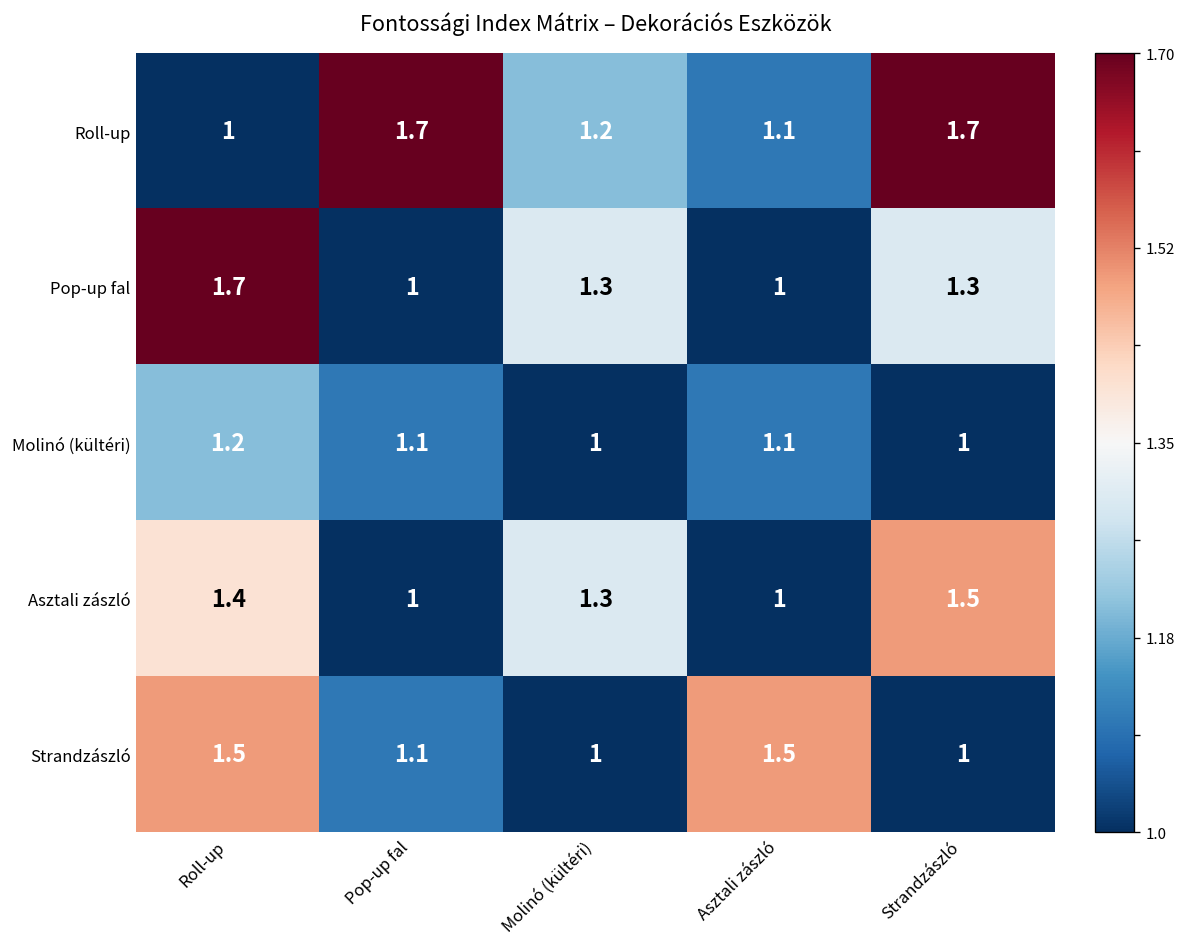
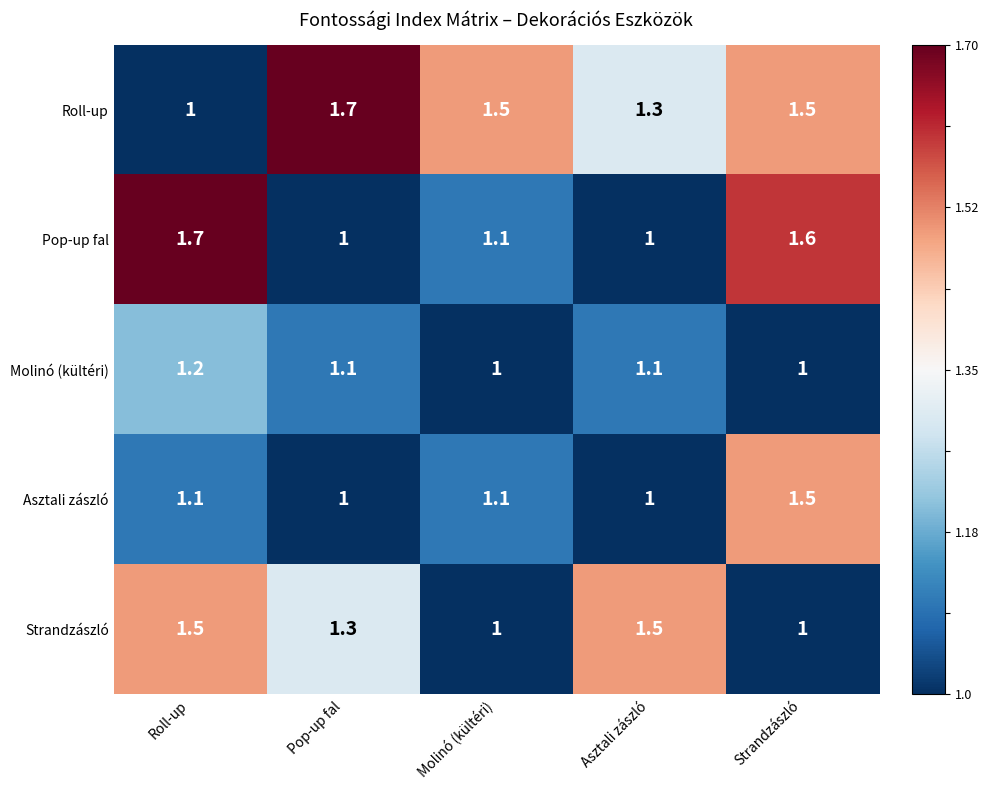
Roll-up, Molinó (kültéri): 1.2 -> 1.5
Roll-up, Asztali zászló: 1.1 -> 1.3
Roll-up, Strandzászló: 1.7 -> 1.5
Pop-up fal, Molinó (kültéri): 1.3 -> 1.1
Pop-up fal, Strandzászló: 1.3 -> 1.6
Asztali zászló, Roll-up: 1.4 -> 1.1
Asztali zászló, Molinó (kültéri): 1.3 -> 1.1
Strandzászló, Pop-up fal: 1.1 -> 1.3
